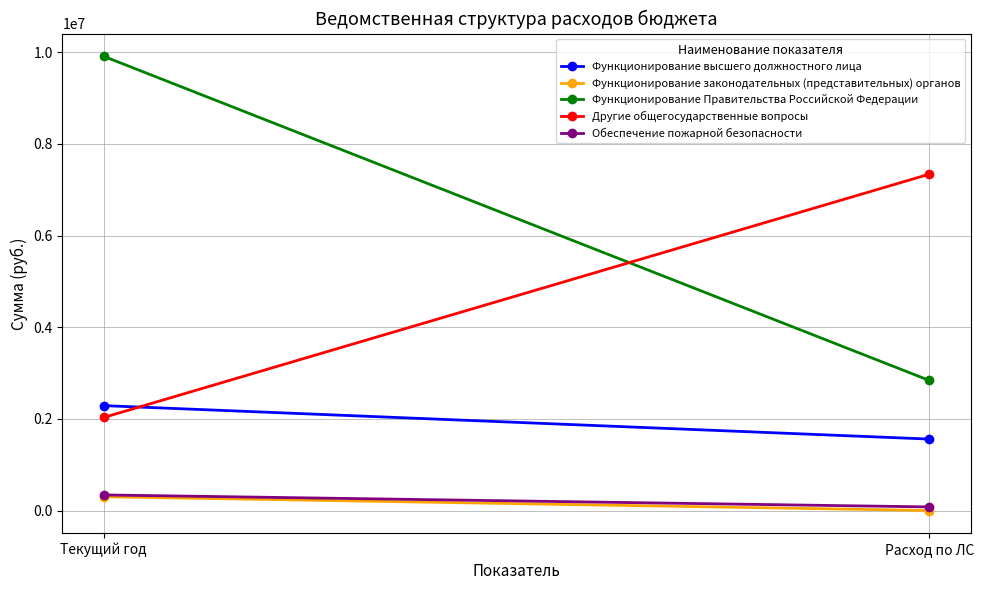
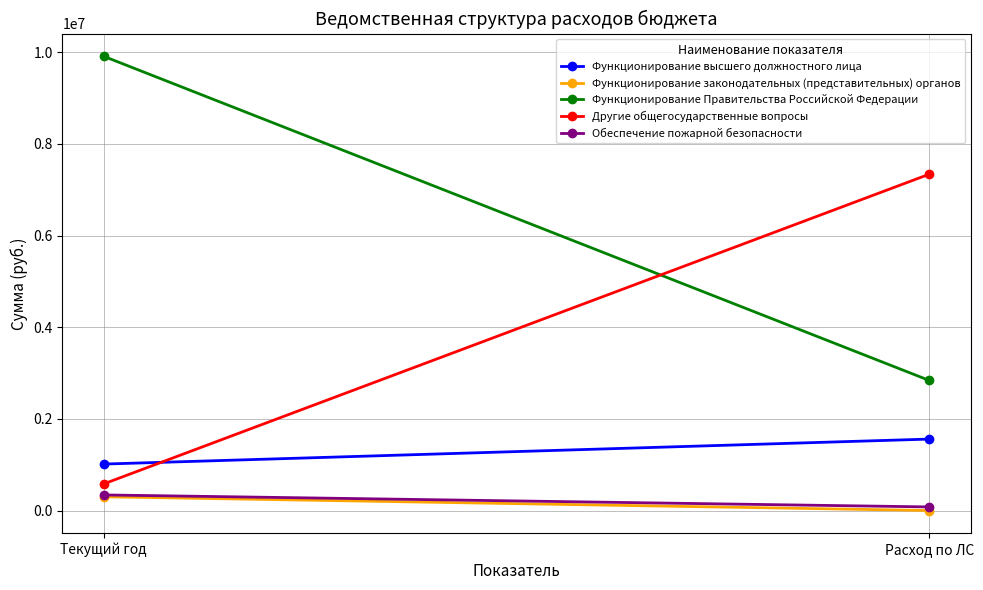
Функционирование высшего должностного лица, Текущий год: 2300000 -> 1000000
Другие общегосударственные вопросы, Текущий год: 2000000 -> 600000
